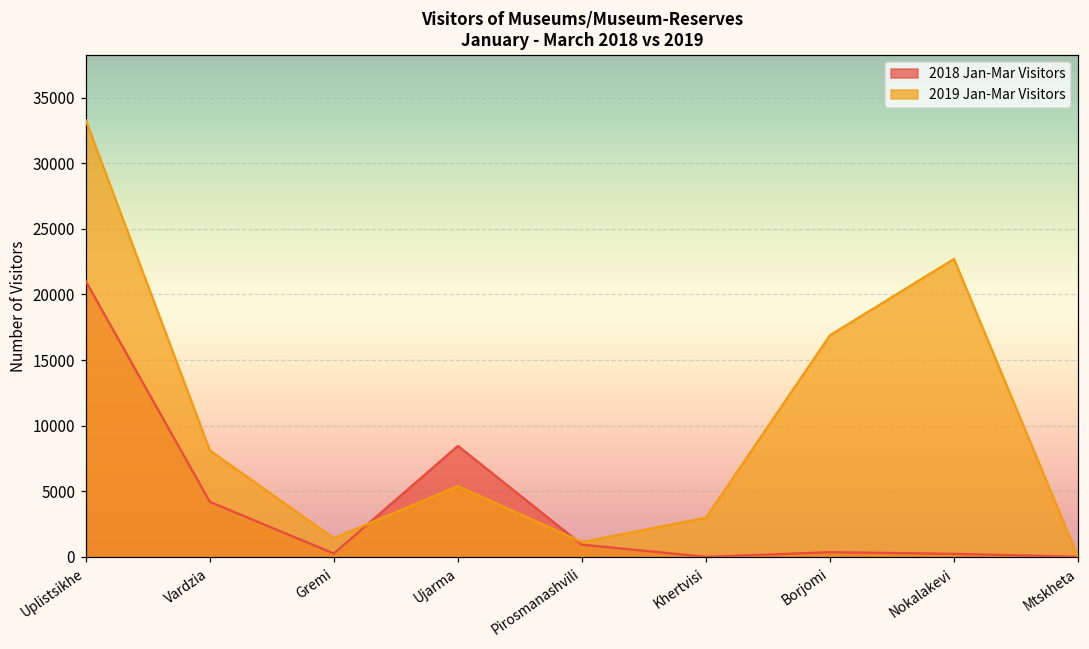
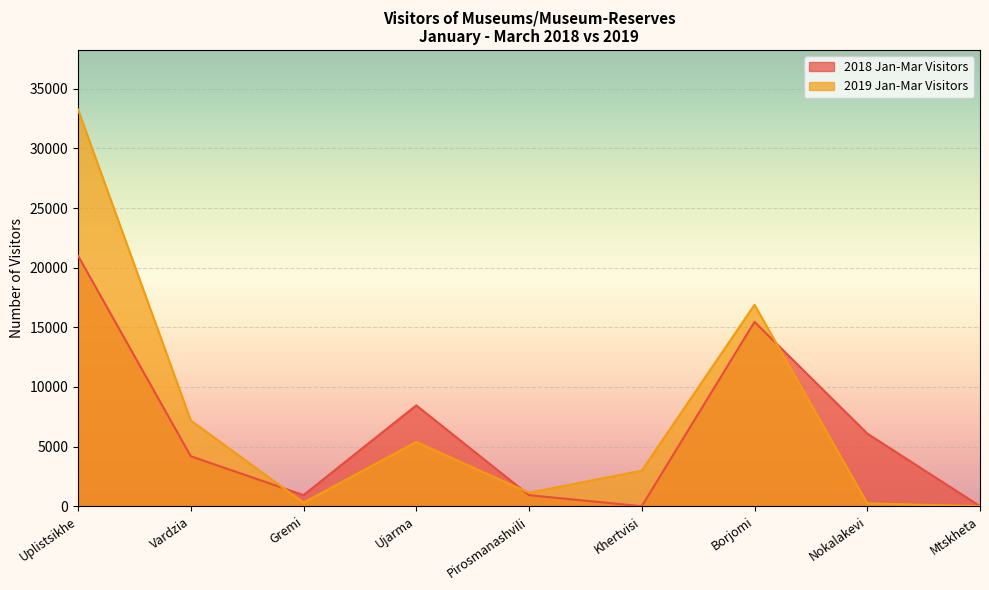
2019 Jan-Mar Visitors, Vardzia: 8100 -> 7200
2018 Jan-Mar Visitors, Gremi: 200 -> 900
2019 Jan-Mar Visitors, Gremi: 1400 -> 300
2018 Jan-Mar Visitors, Borjomi: 400 -> 15500
2018 Jan-Mar Visitors, Nokalakevi: 200 -> 6100
2019 Jan-Mar Visitors, Nokalakevi: 22700 -> 200
